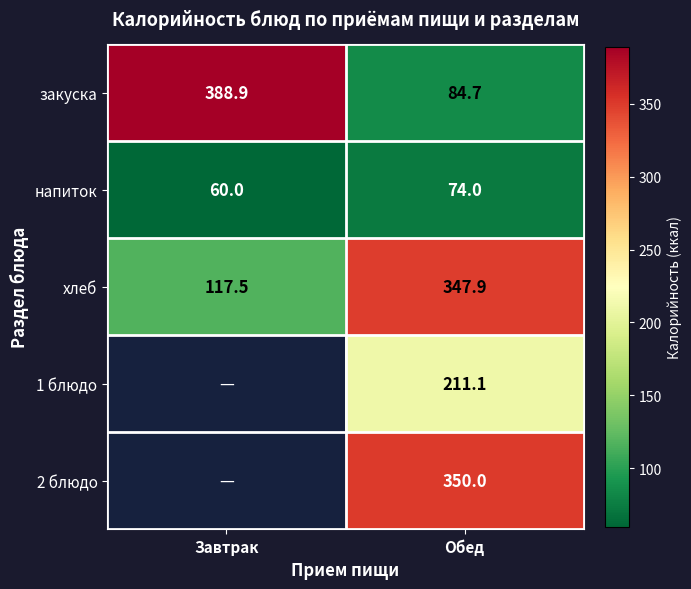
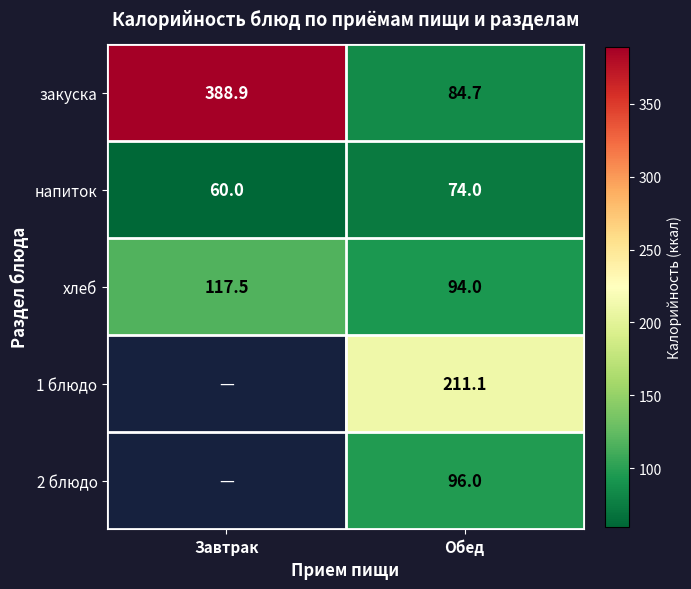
хлеб, Обед: 347.9 -> 94.0
2 блюдо, Обед: 350.0 -> 96.0
